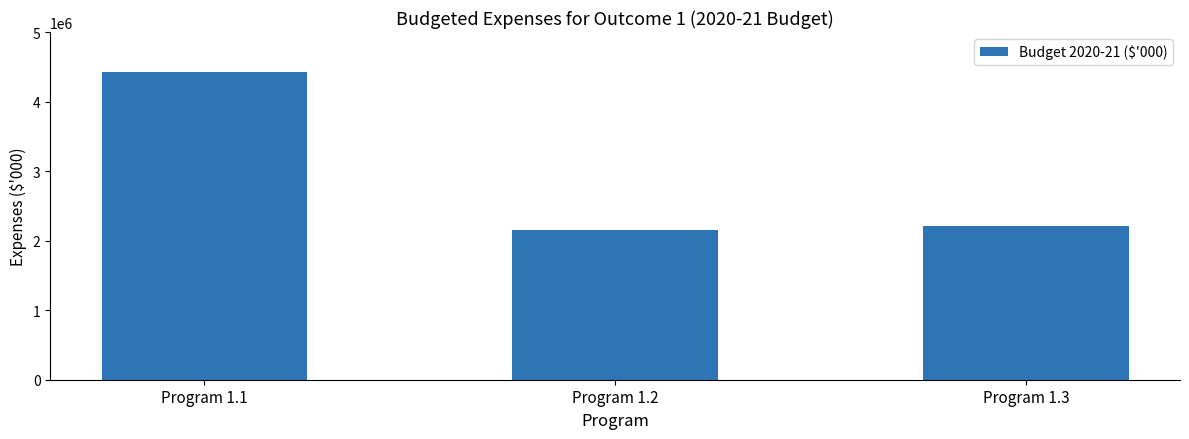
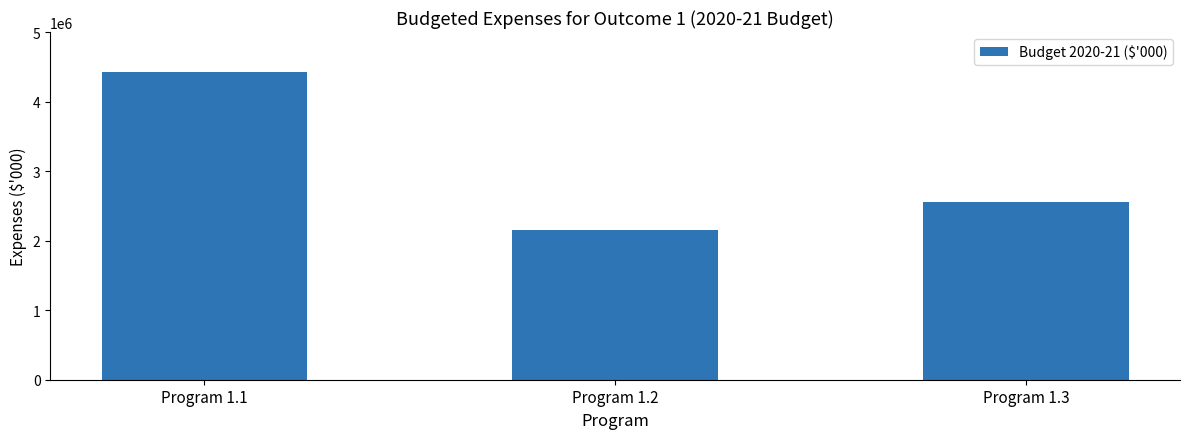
Program 1.3: 2200000 -> 2600000
